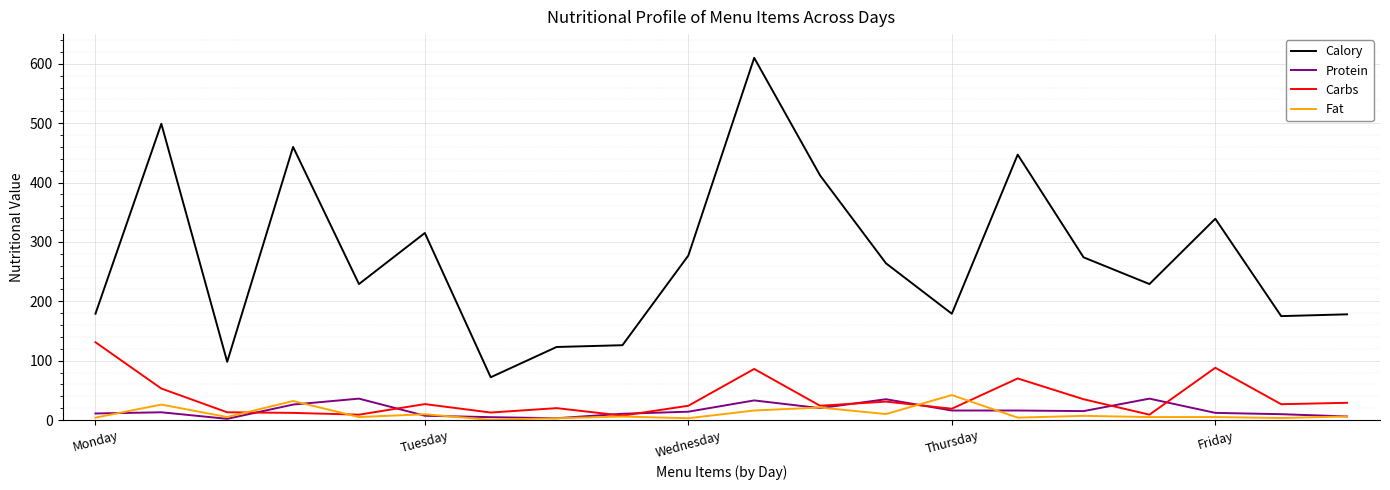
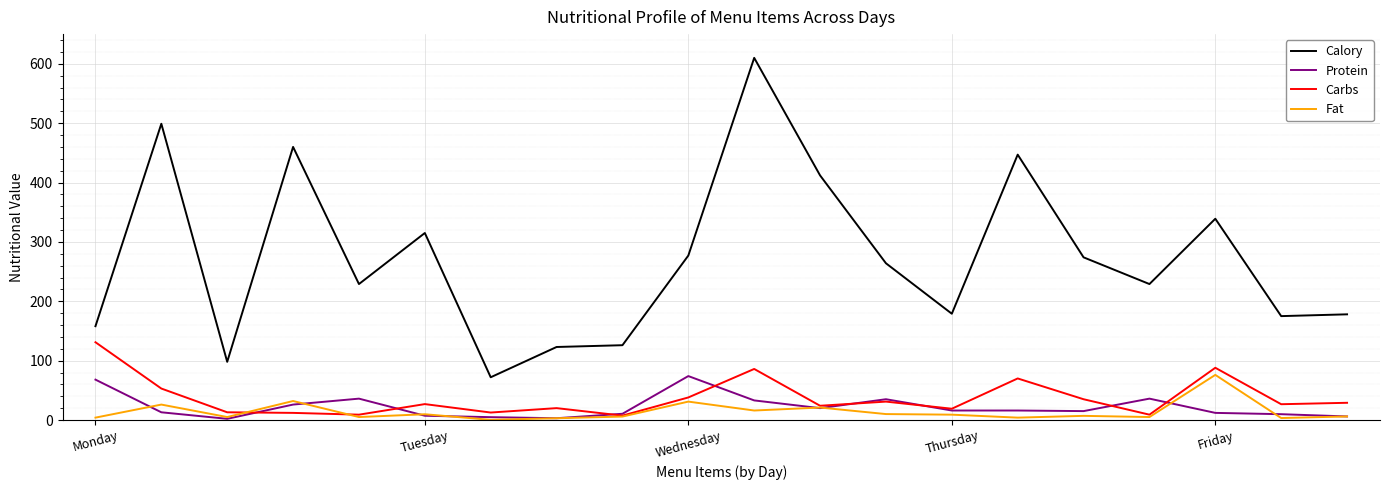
Calory, Monday: 180 -> 160
Protein, Monday: 10 -> 70
Protein, Wednesday: 10 -> 70
Carbs, Wednesday: 20 -> 40
Fat, Wednesday: 0 -> 30
Fat, Thursday: 40 -> 10
Fat, Friday: 10 -> 80
